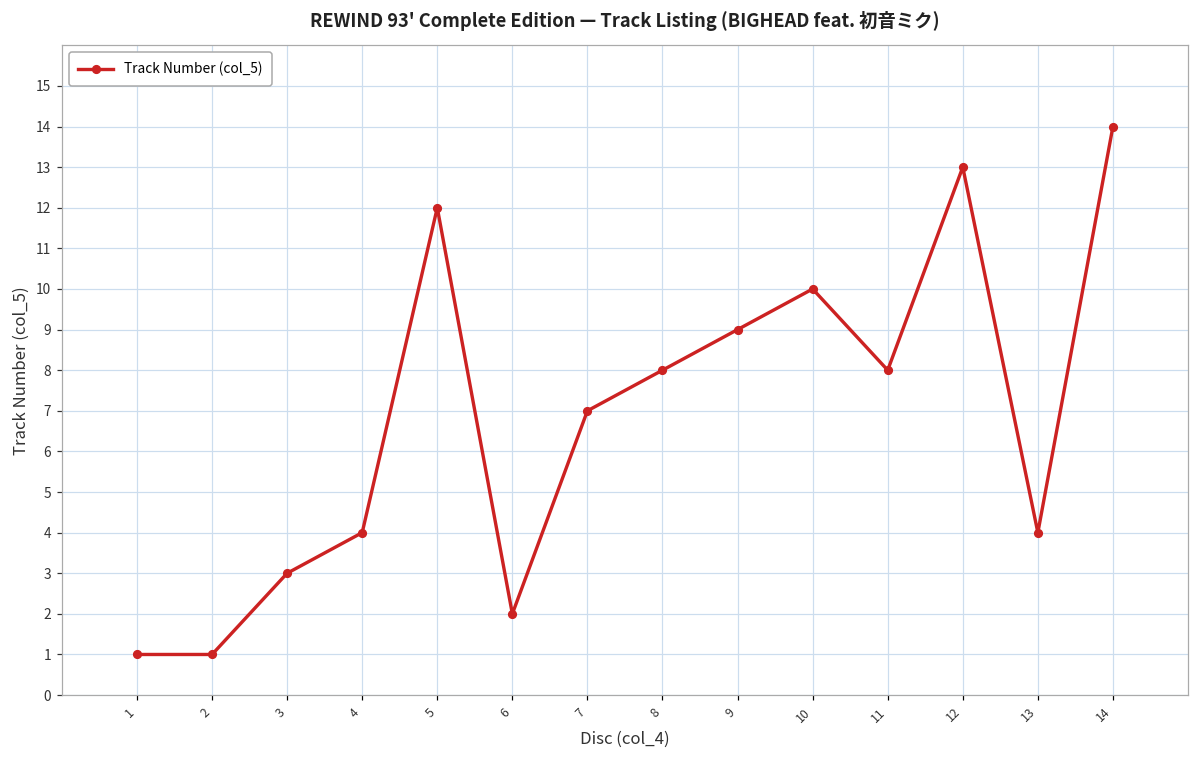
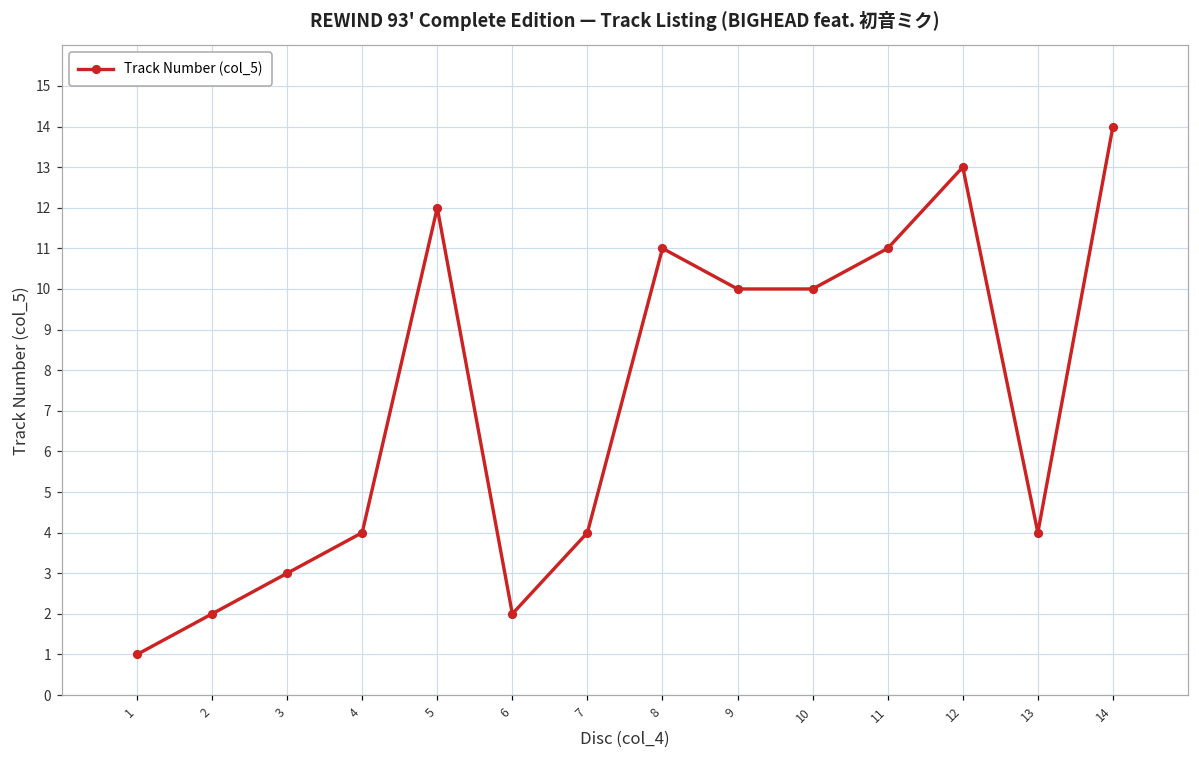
2: 1 -> 2
7: 7 -> 4
8: 8 -> 11
9: 9 -> 10
11: 8 -> 11
